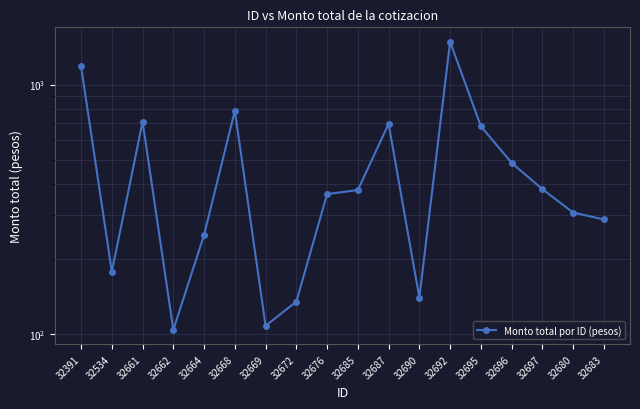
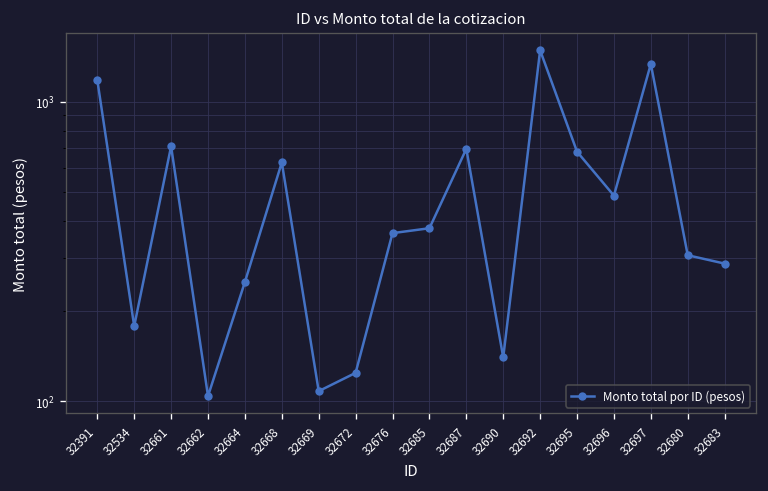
32668: 790 -> 630
32672: 140 -> 120
32697: 380 -> 1300
